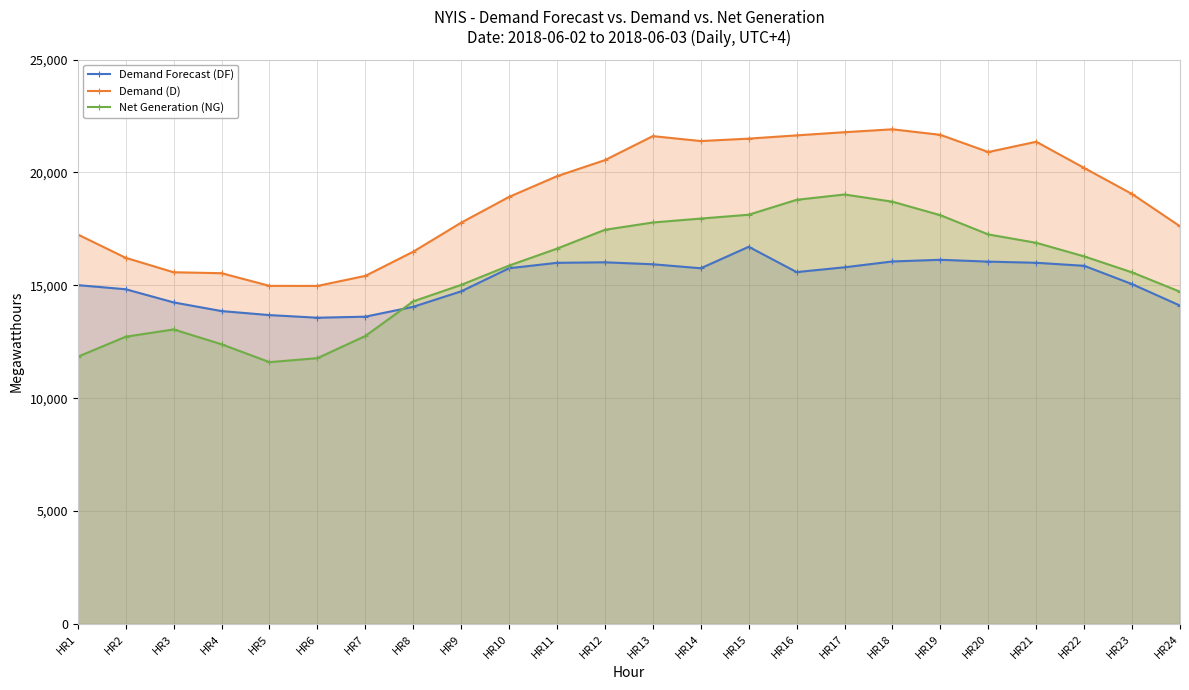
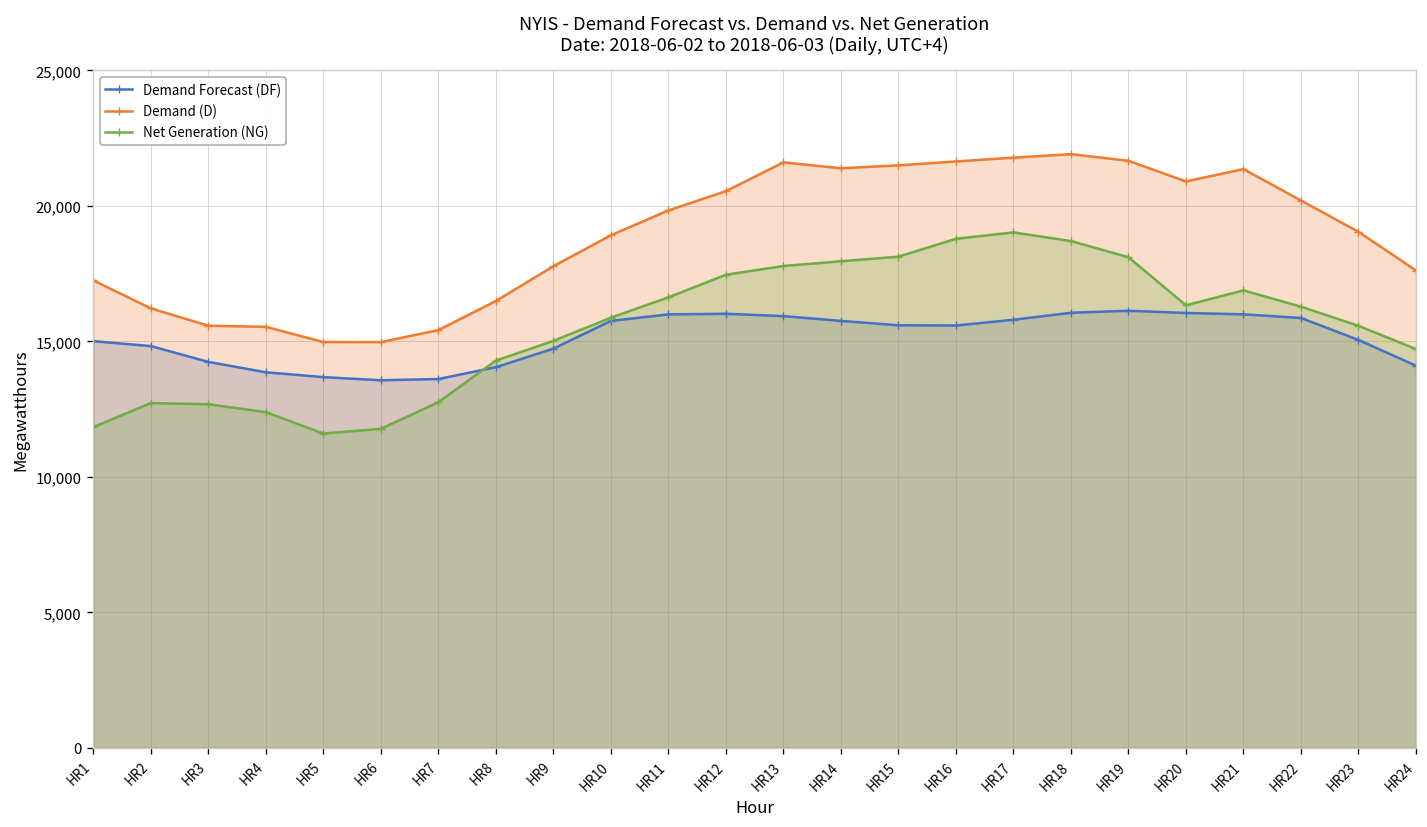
Net Generation (NG), HR3: 13,000 -> 12,700
Demand Forecast (DF), HR15: 16,700 -> 15,600
Net Generation (NG), HR20: 17,300 -> 16,300
